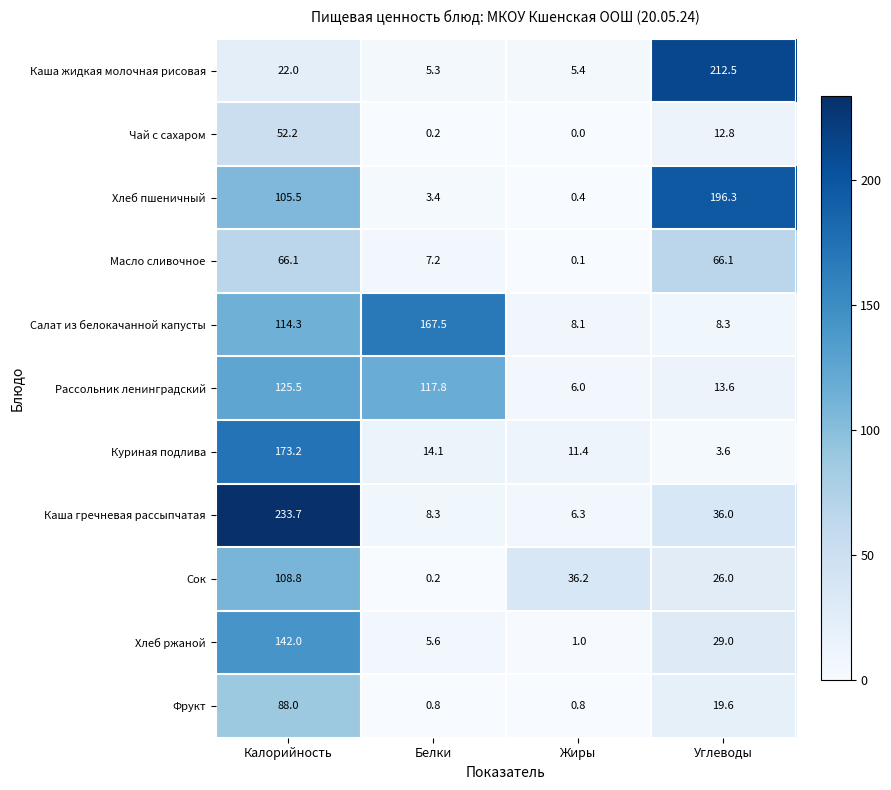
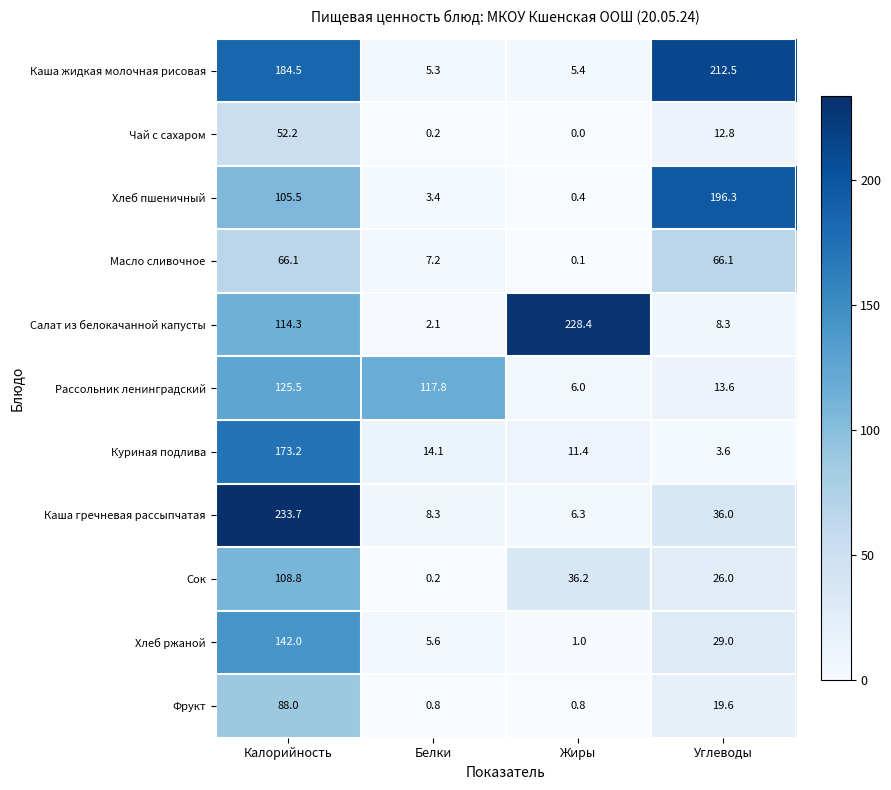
Каша жидкая молочная рисовая, Калорийность: 22.0 -> 184.5
Салат из белокачанной капусты, Белки: 167.5 -> 2.1
Салат из белокачанной капусты, Жиры: 8.1 -> 228.4
